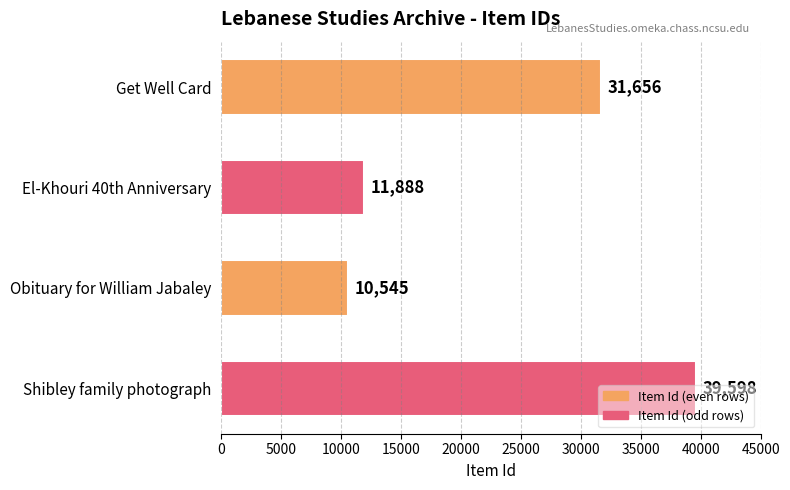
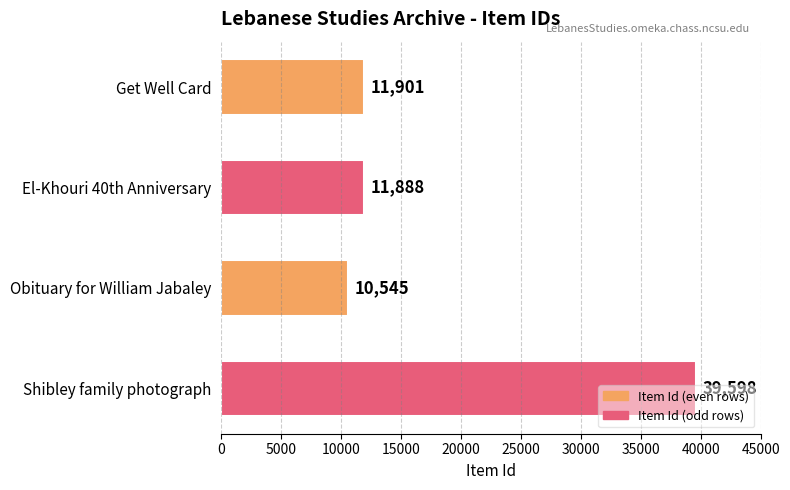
Get Well Card: 31,656 -> 11,901
